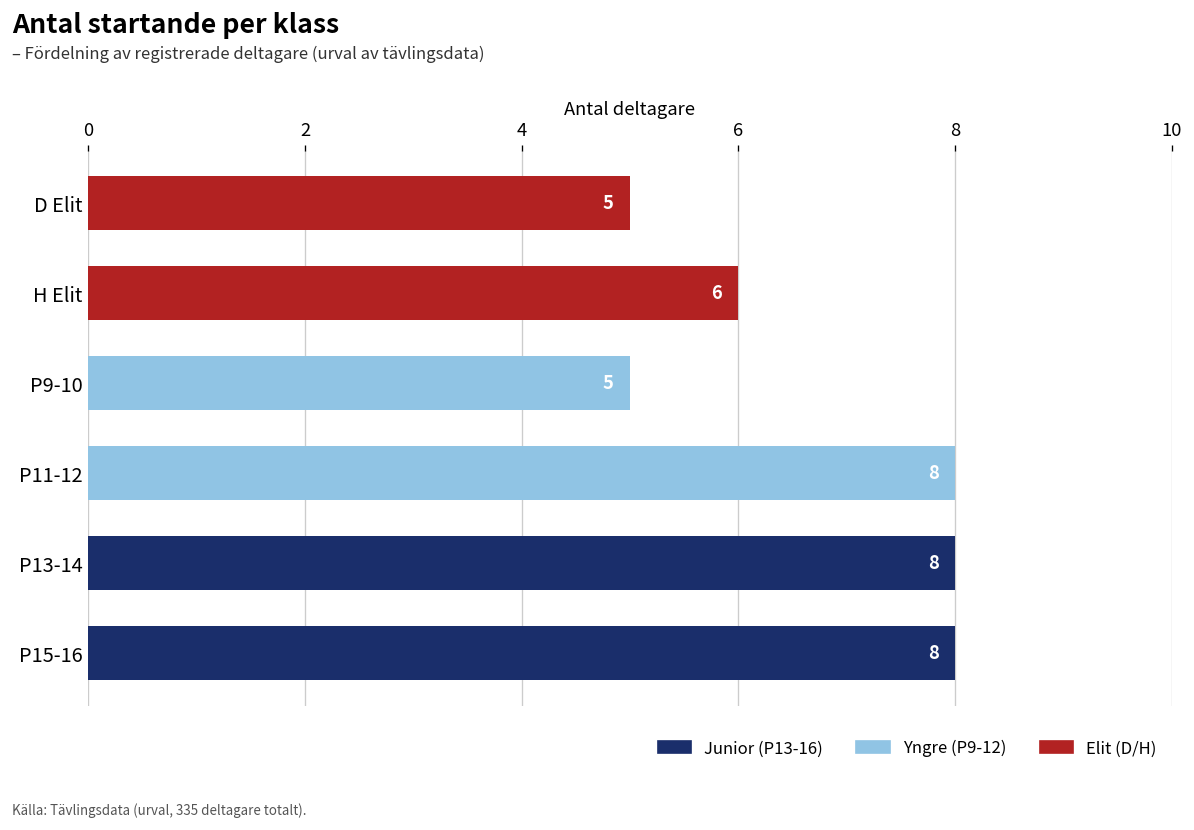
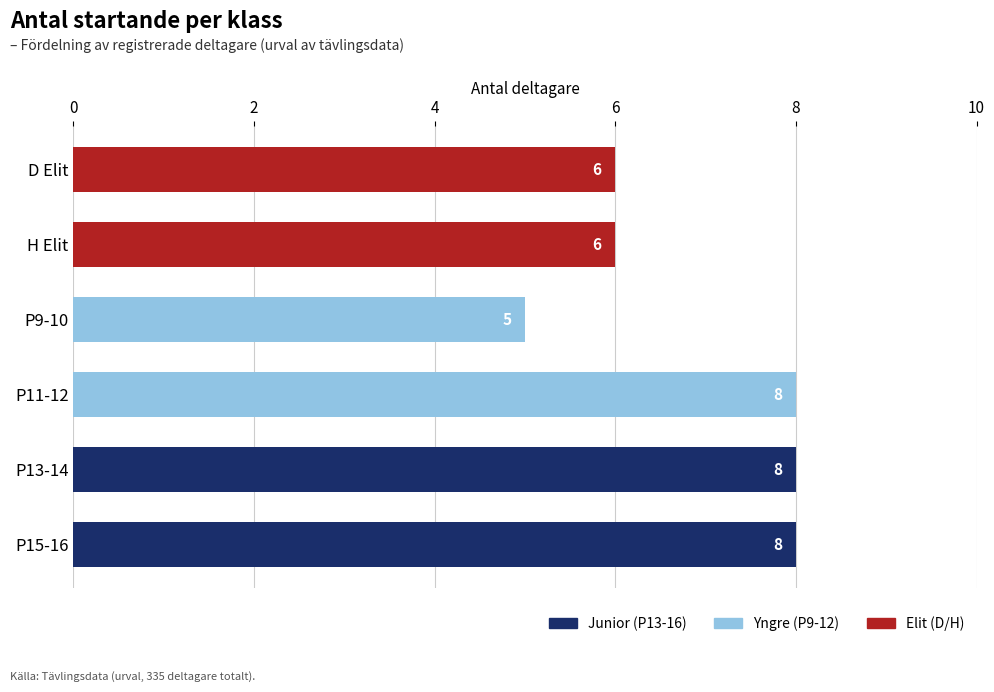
D Elit: 5 -> 6
